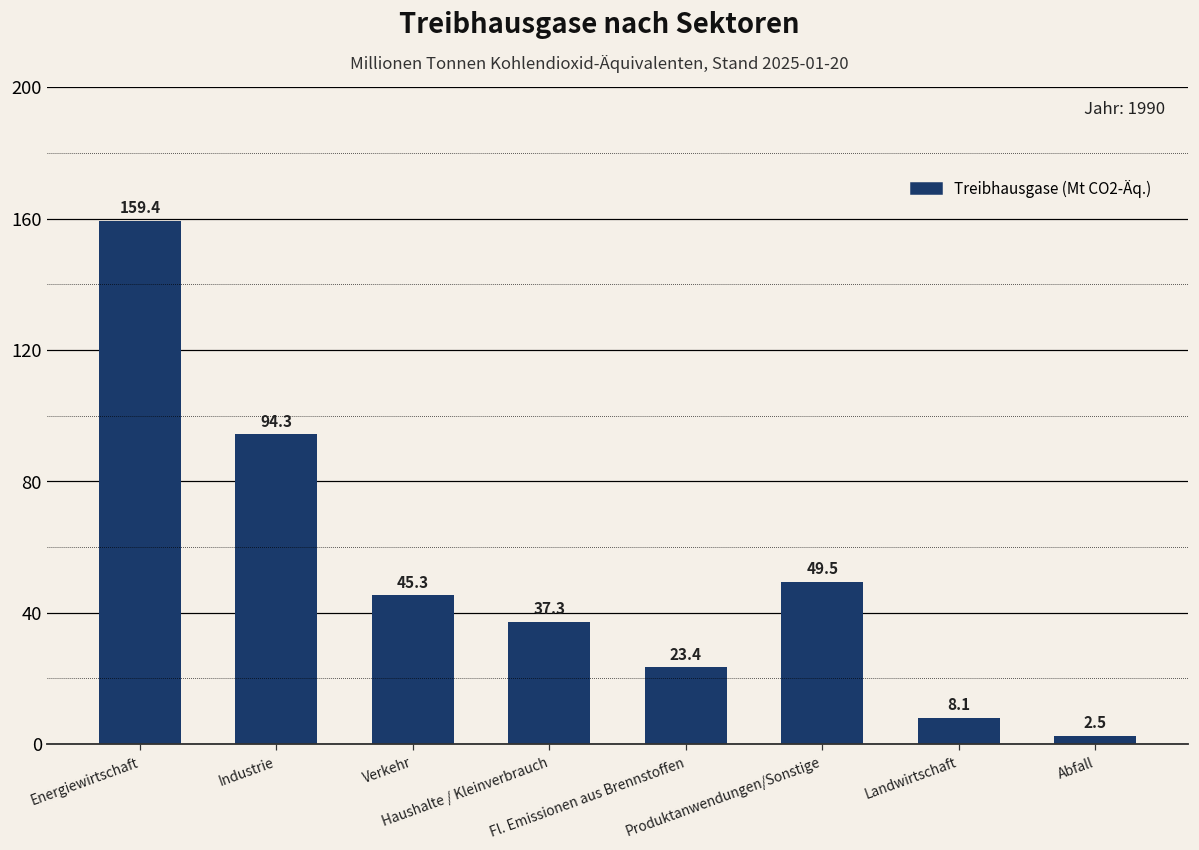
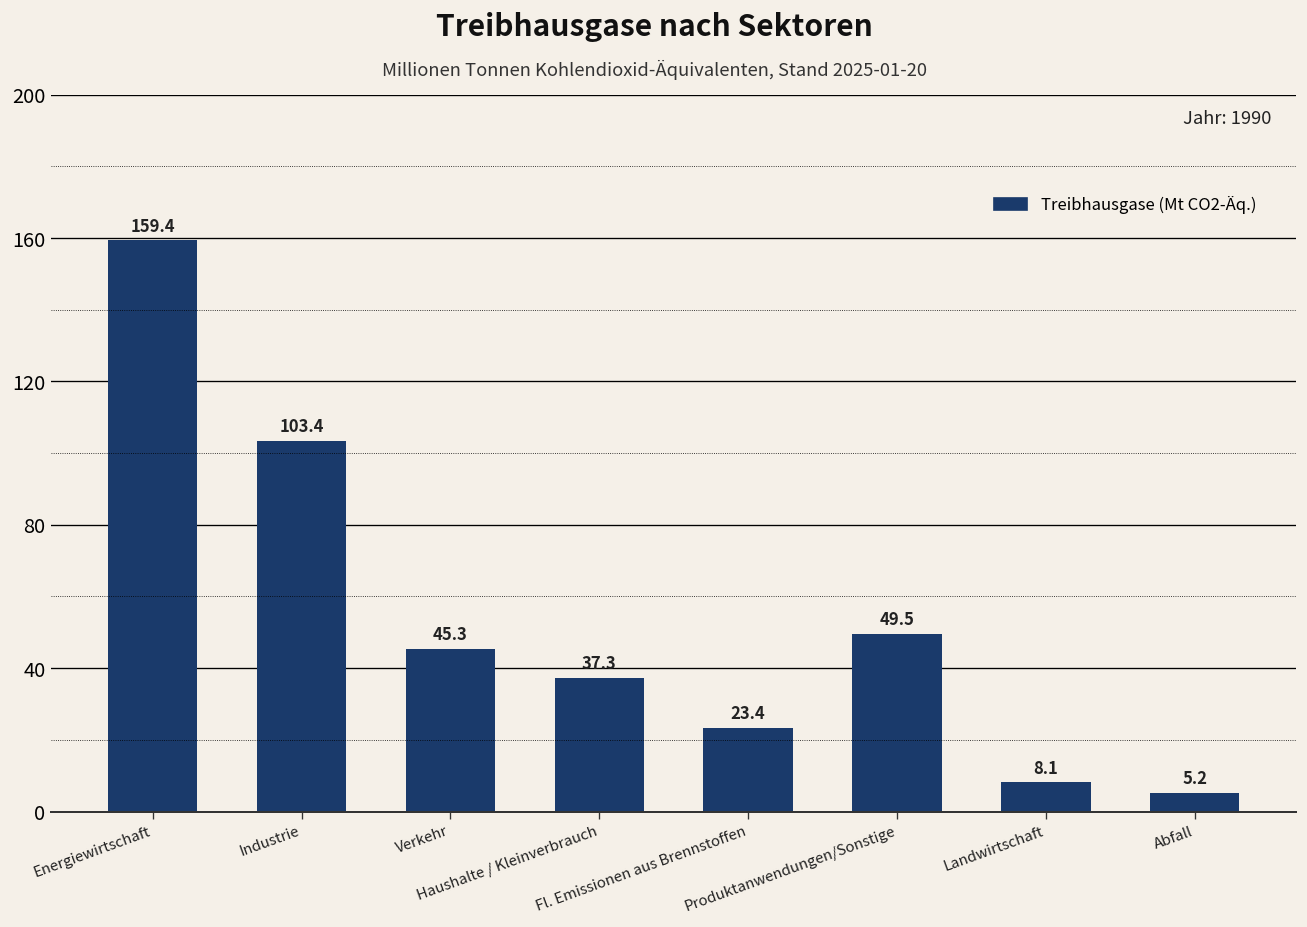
Industrie: 94.3 -> 103.4
Abfall: 2.5 -> 5.2
